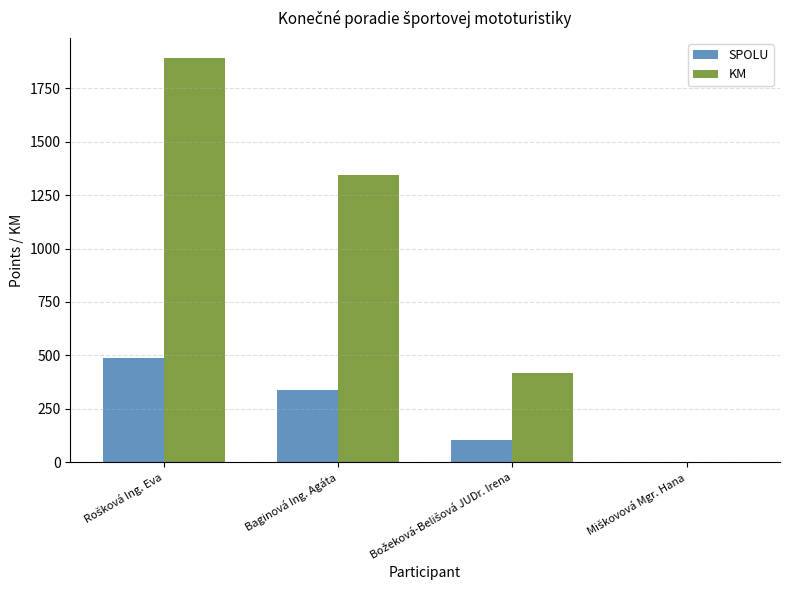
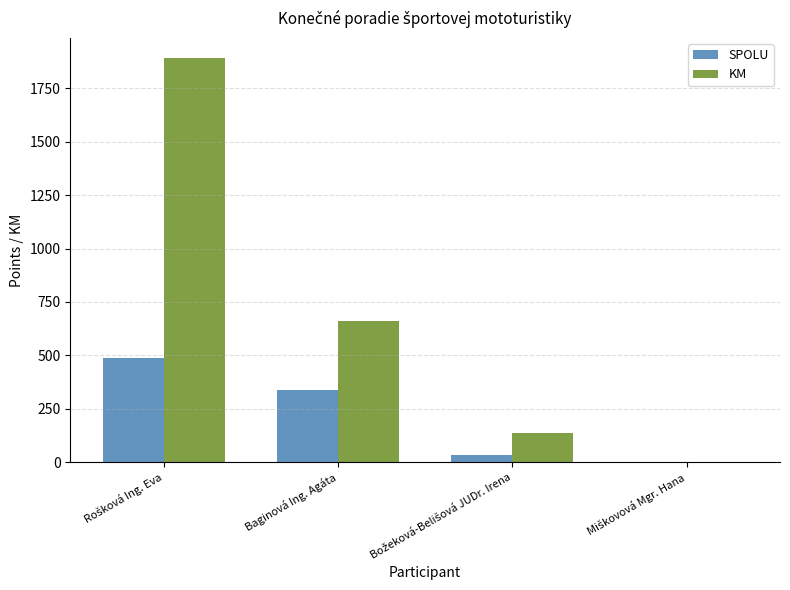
KM, Baginová Ing. Agáta: 1350 -> 660
SPOLU, Božeková-Belišová JUDr. Irena: 100 -> 30
KM, Božeková-Belišová JUDr. Irena: 420 -> 140
